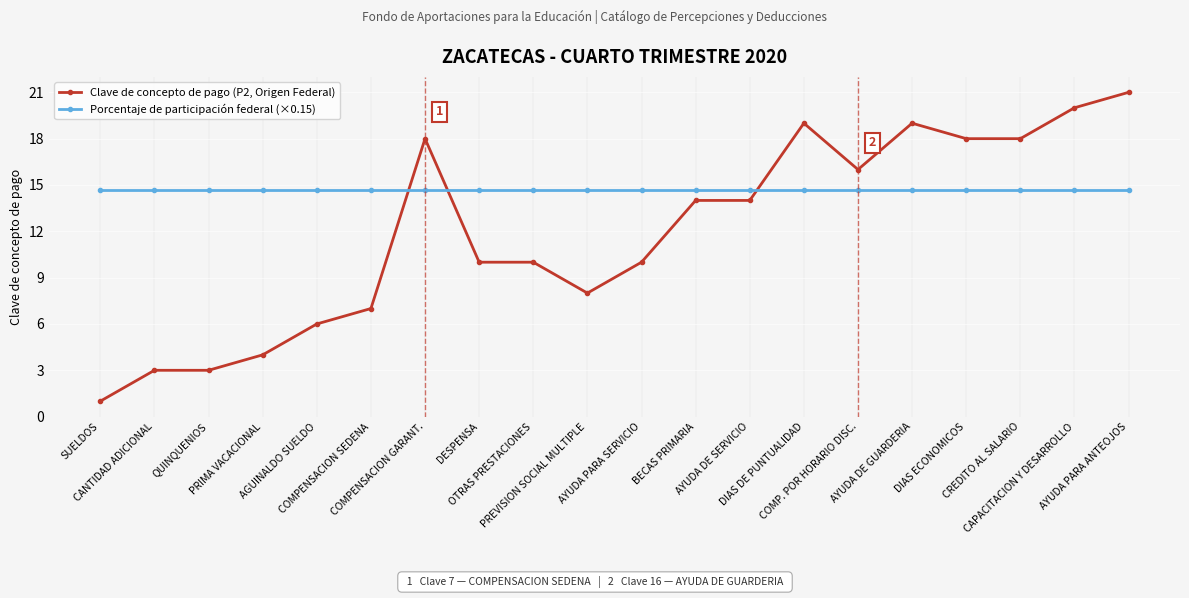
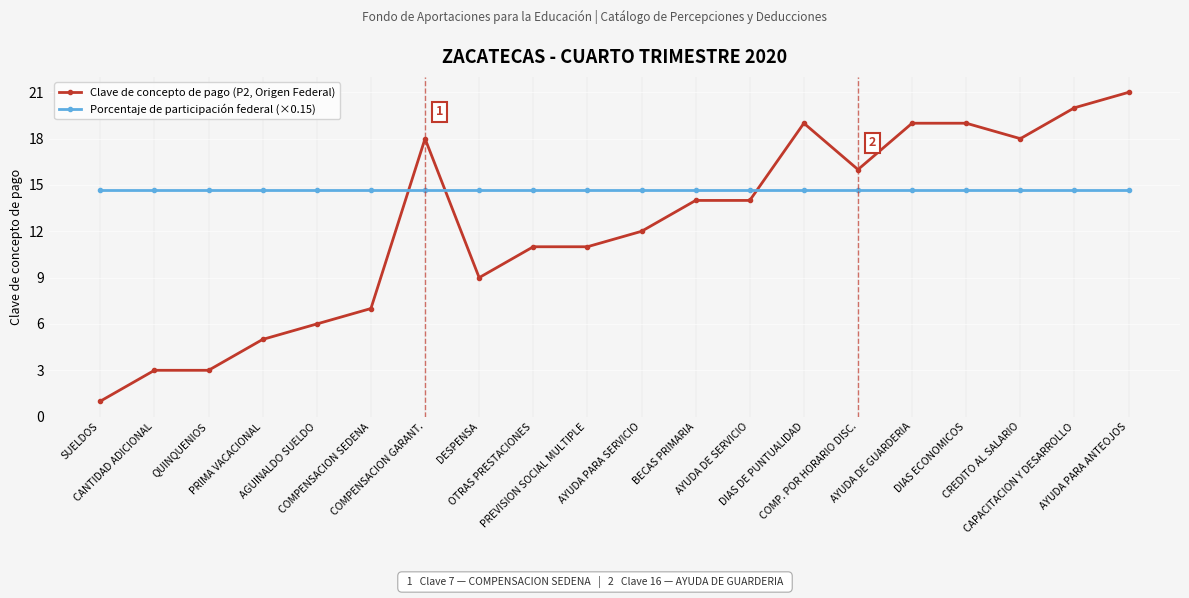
Clave de concepto de pago (P2, Origen Federal), PRIMA VACACIONAL: 4 -> 5
Clave de concepto de pago (P2, Origen Federal), DESPENSA: 10 -> 9
Clave de concepto de pago (P2, Origen Federal), OTRAS PRESTACIONES: 10 -> 11
Clave de concepto de pago (P2, Origen Federal), PREVISION SOCIAL MULTIPLE: 8 -> 11
Clave de concepto de pago (P2, Origen Federal), AYUDA PARA SERVICIO: 10 -> 12
Clave de concepto de pago (P2, Origen Federal), DIAS ECONOMICOS: 18 -> 19
